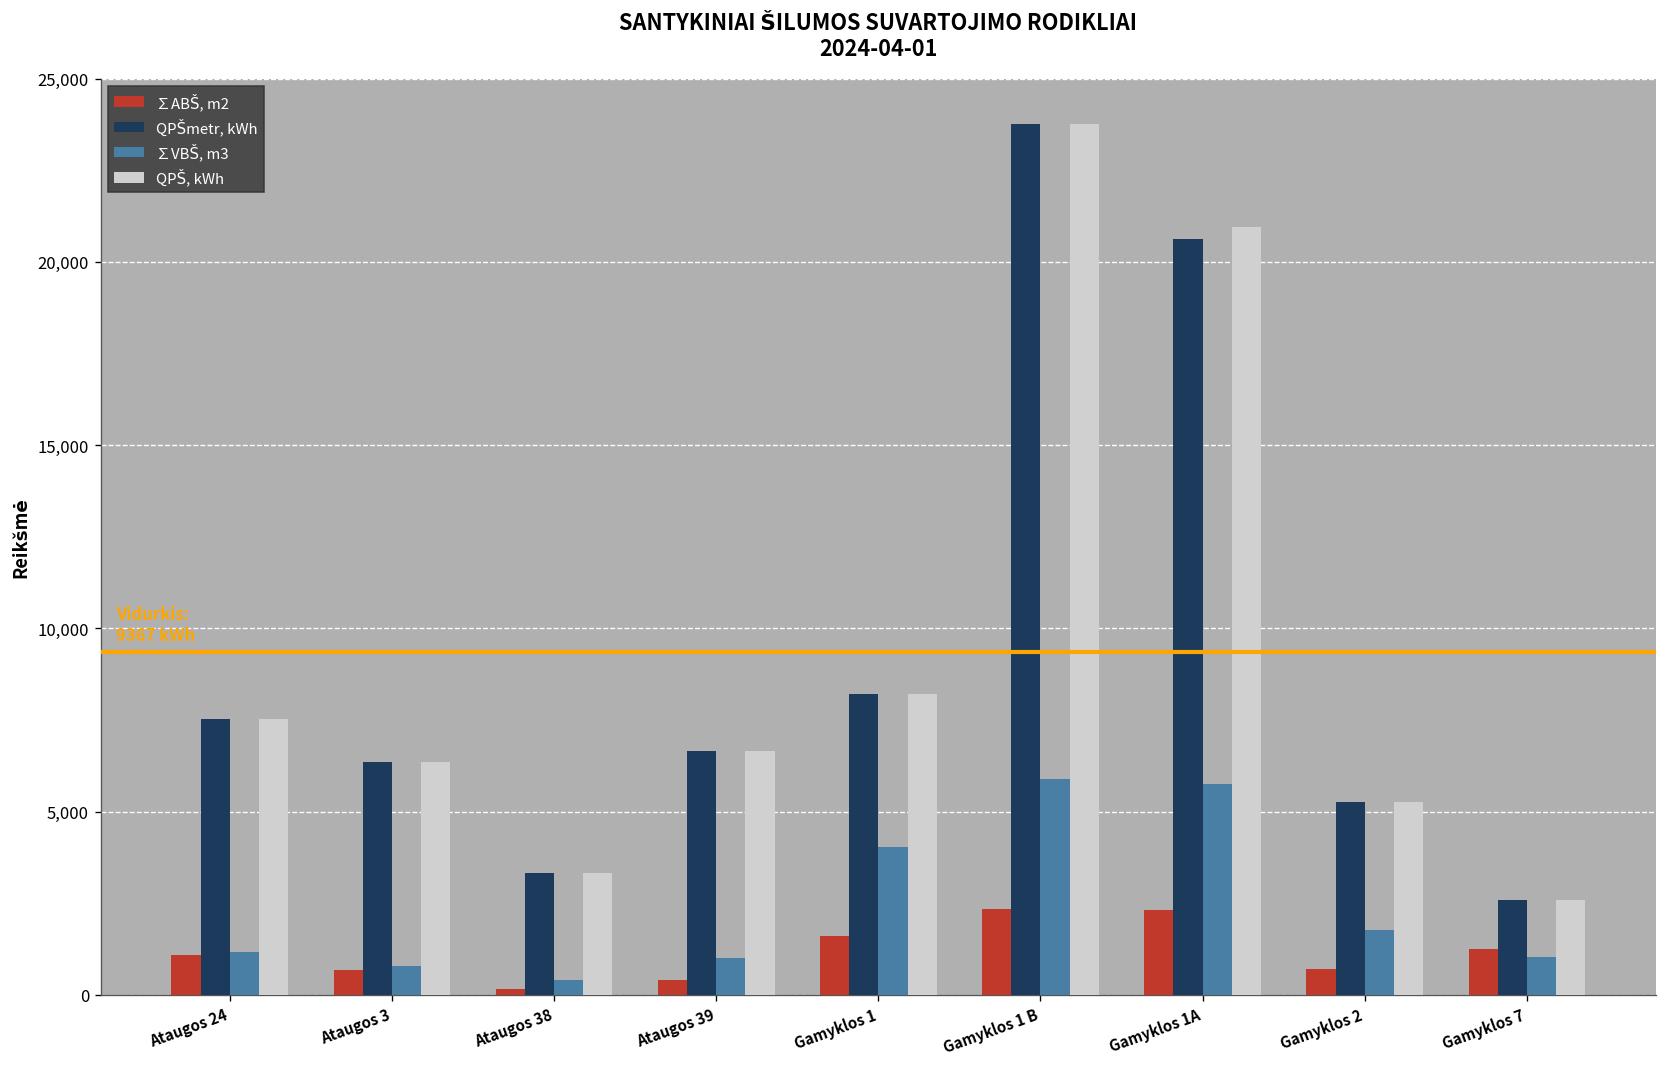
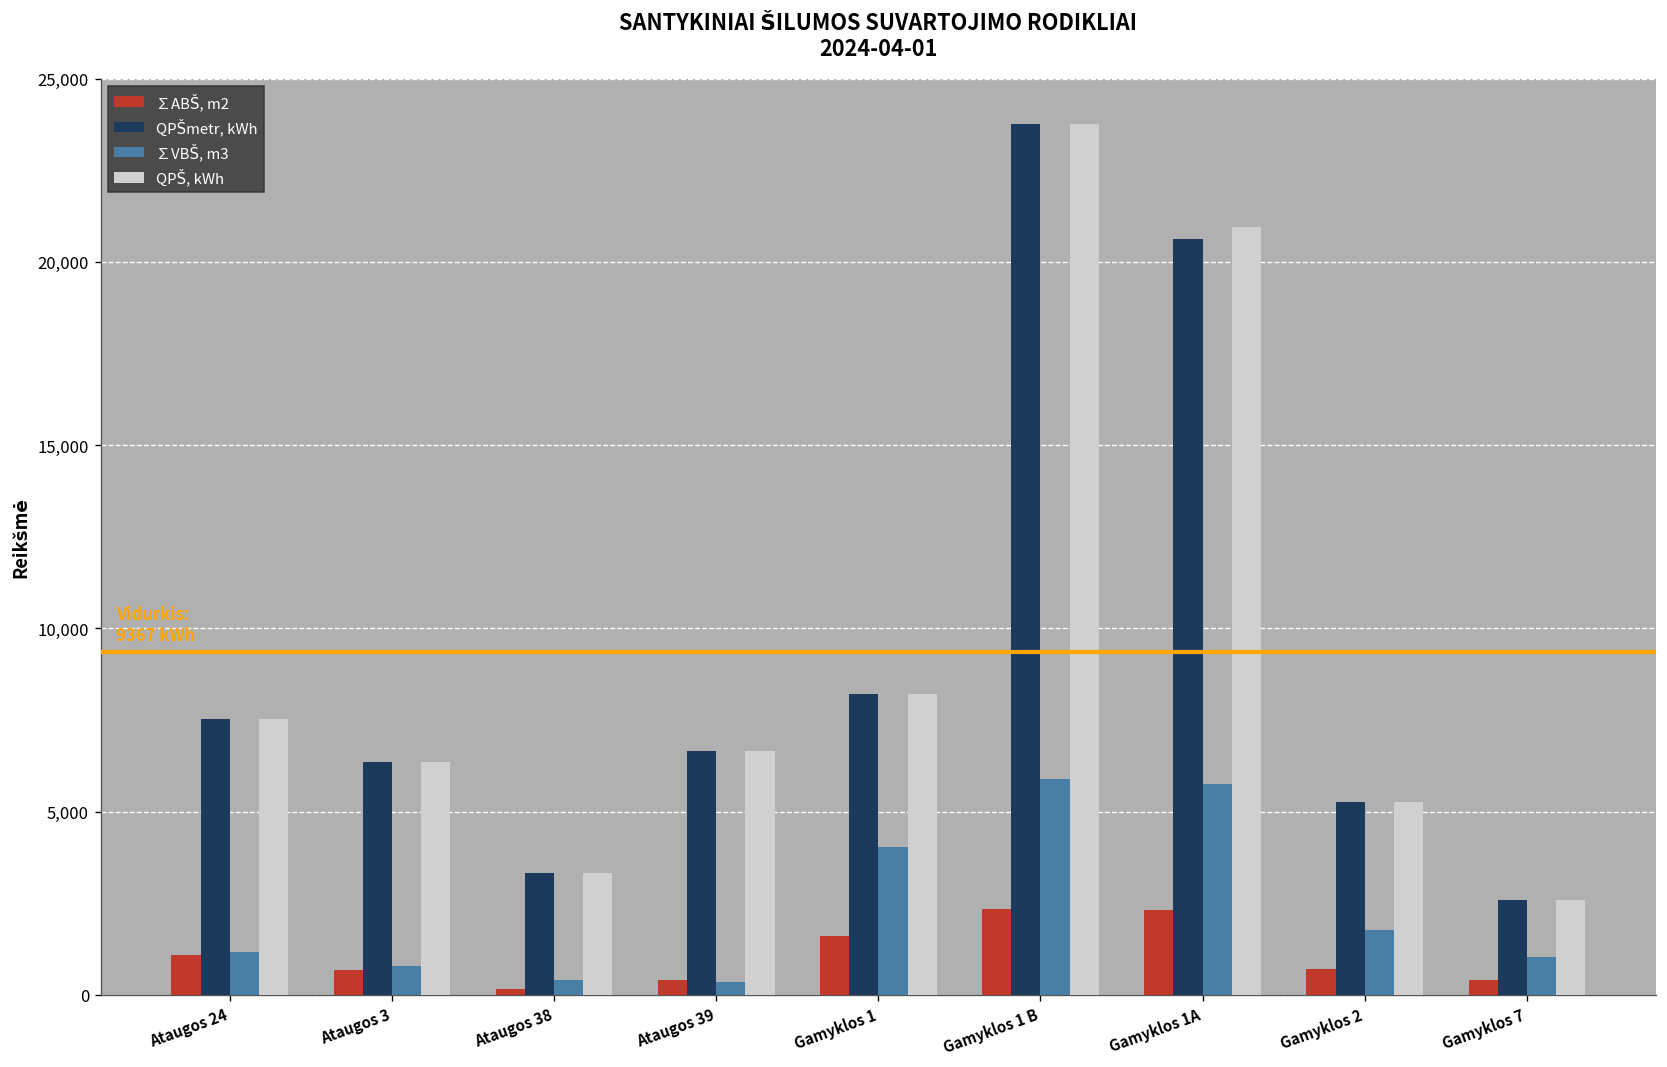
∑VBŠ, m3, Ataugos 39: 1,000 -> 300
∑ABŠ, m2, Gamyklos 7: 1,200 -> 400
